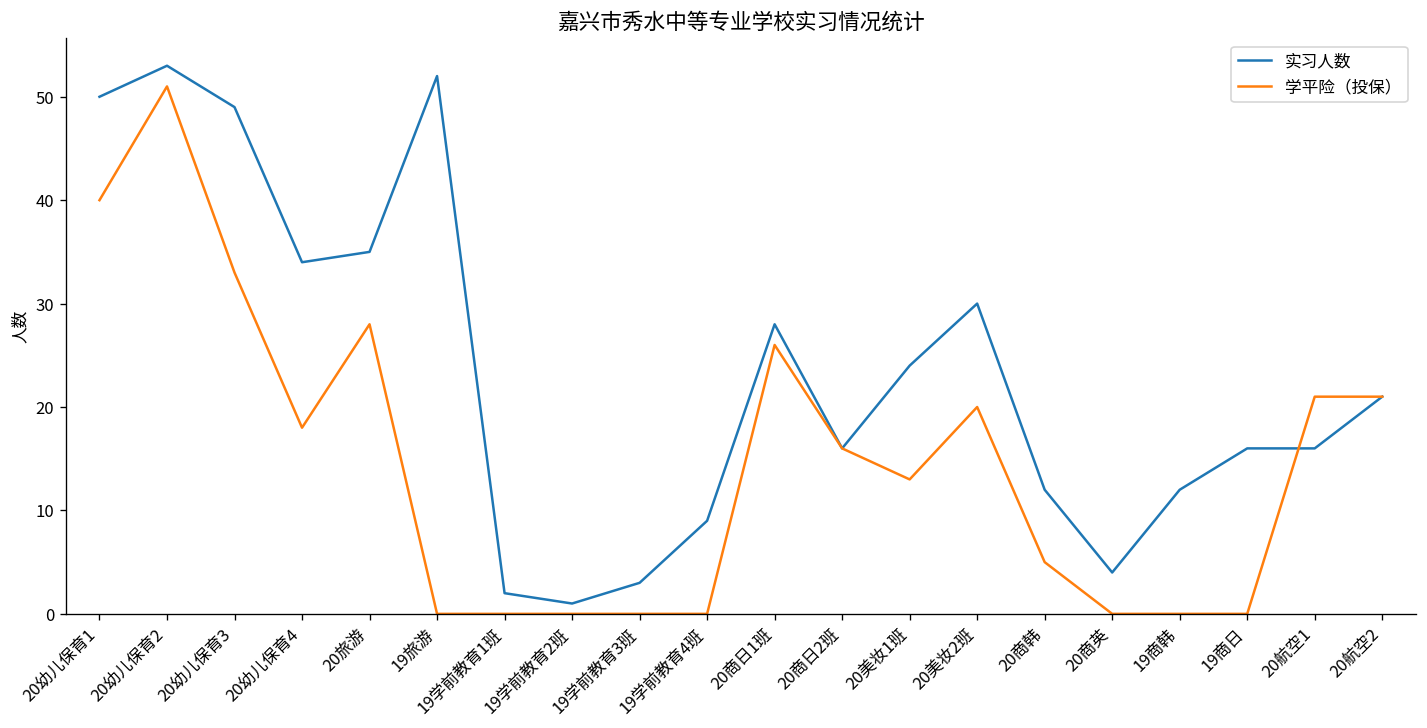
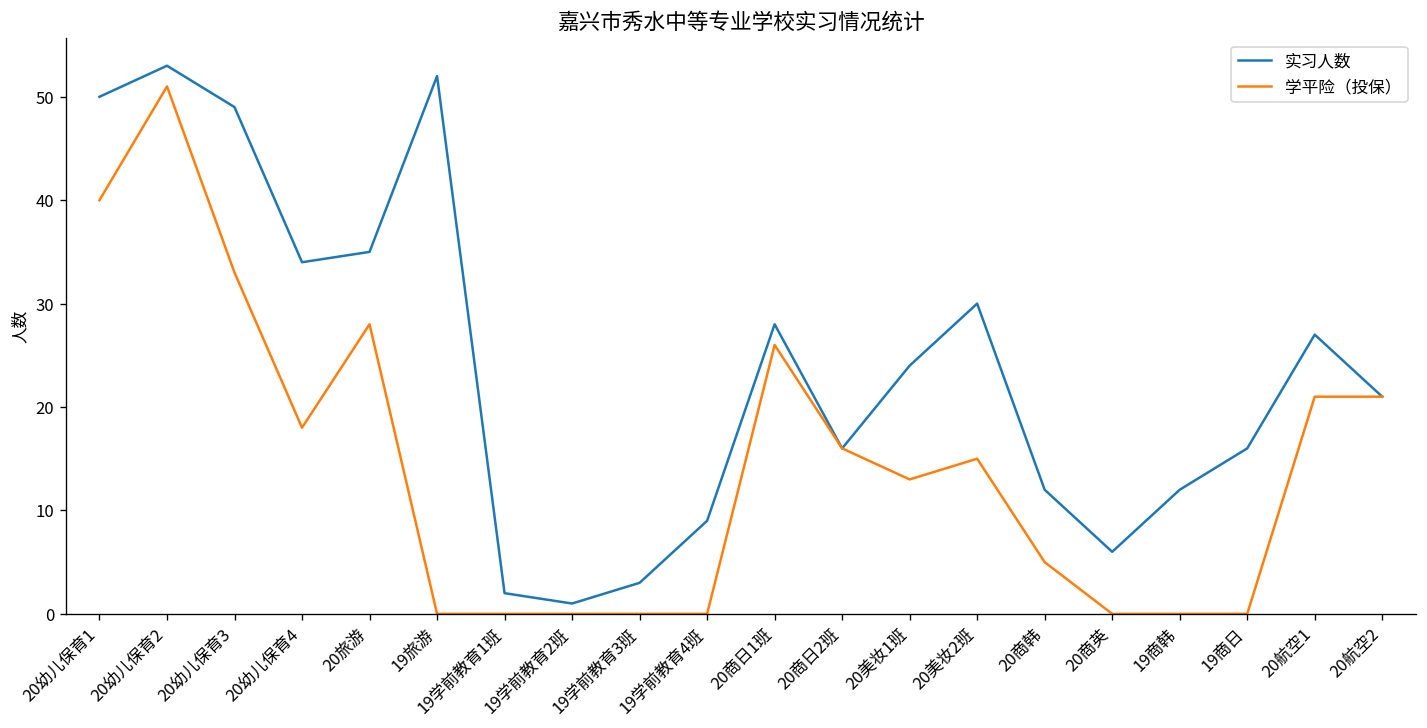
学平险（投保）, 20美妆2班: 20 -> 15
实习人数, 20商英: 4 -> 6
实习人数, 20航空1: 16 -> 27
